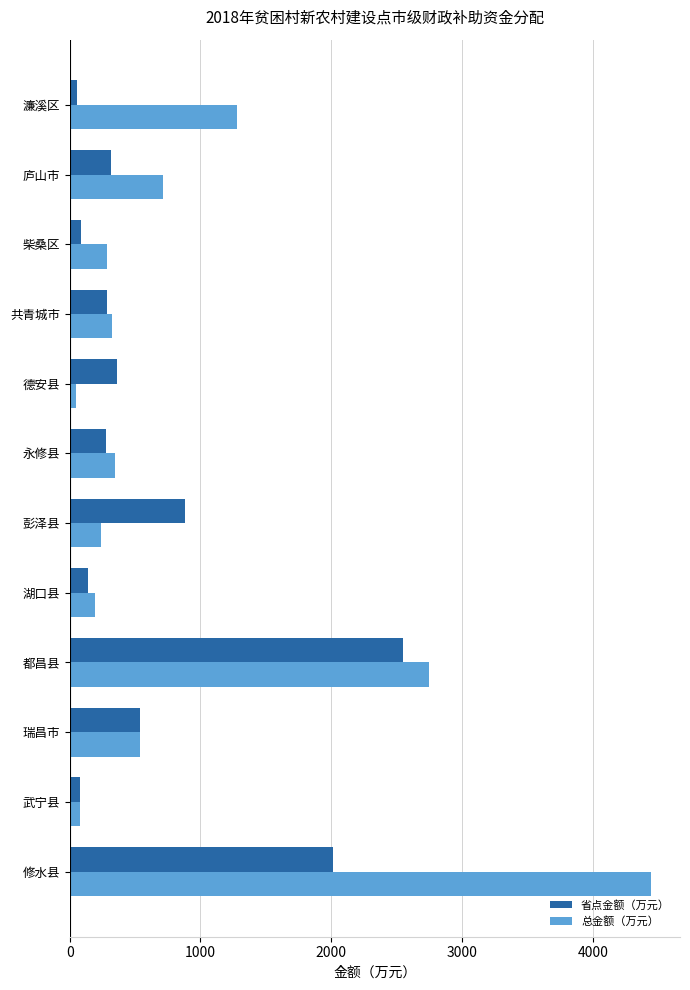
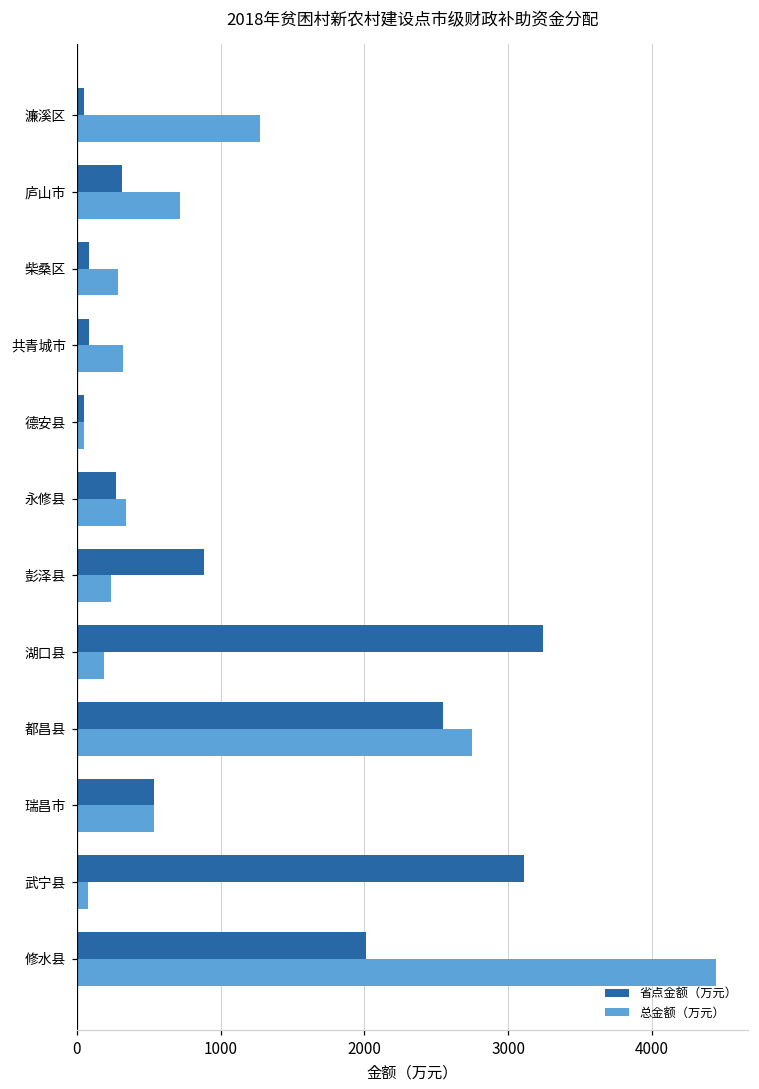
省点金额（万元）, 共青城市: 280 -> 80
省点金额（万元）, 德安县: 360 -> 50
省点金额（万元）, 湖口县: 140 -> 3240
省点金额（万元）, 武宁县: 80 -> 3110
